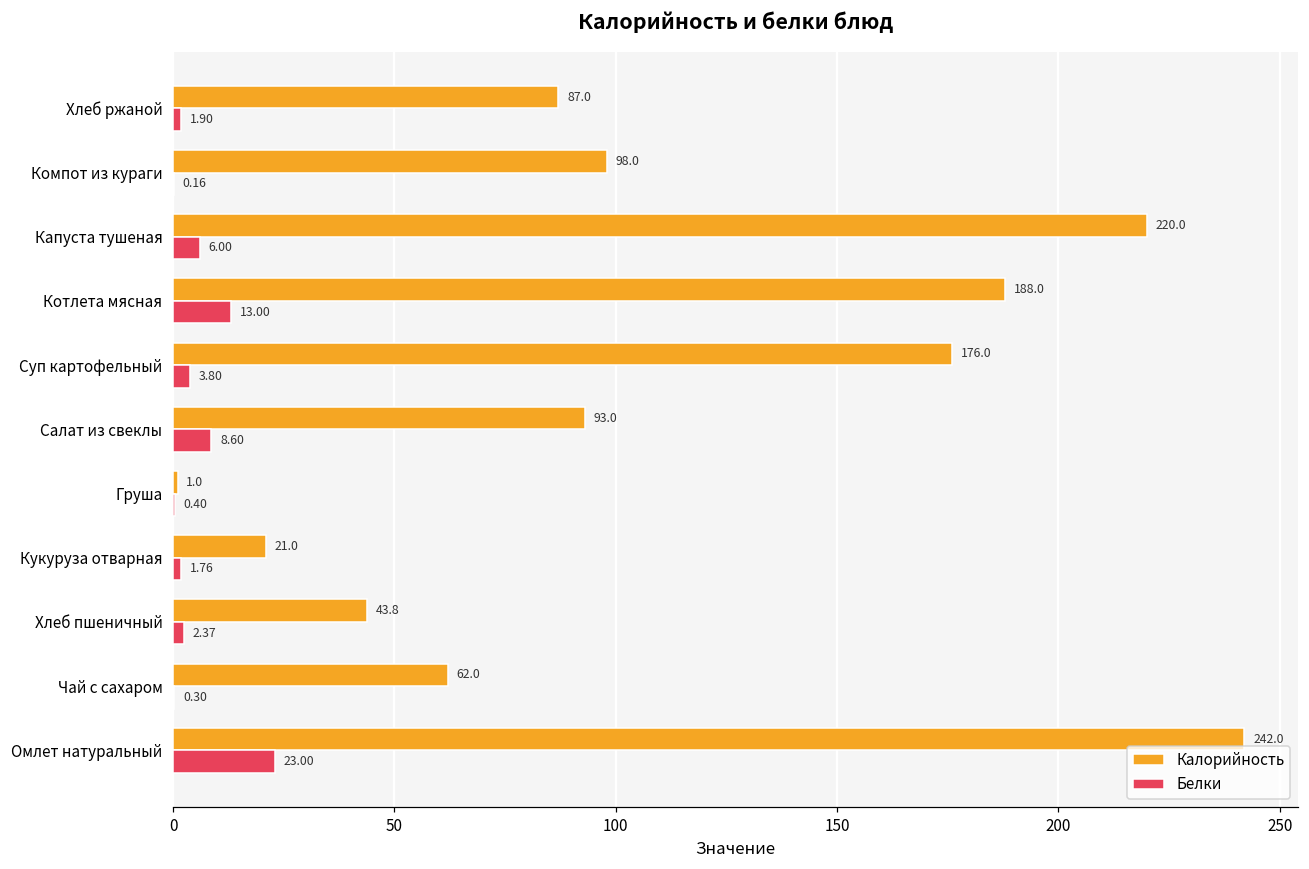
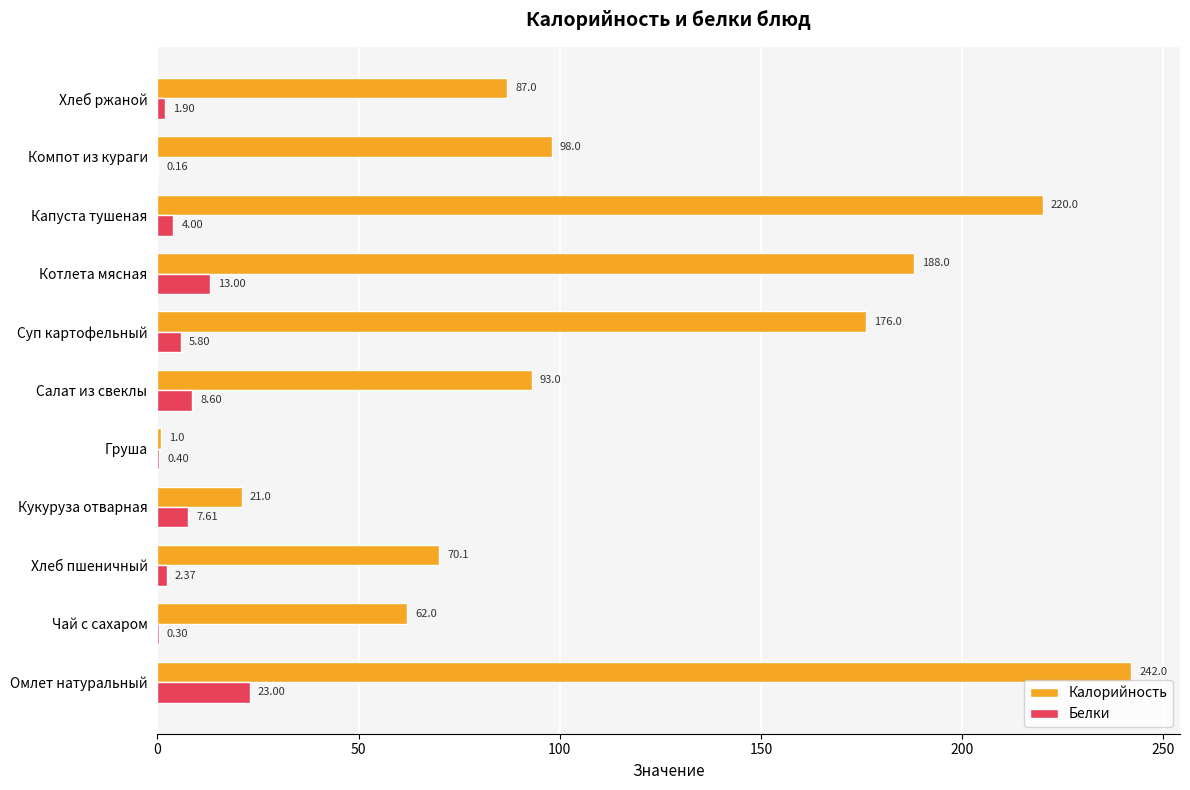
Белки, Капуста тушеная: 6.00 -> 4.00
Белки, Суп картофельный: 3.80 -> 5.80
Белки, Кукуруза отварная: 1.76 -> 7.61
Калорийность, Хлеб пшеничный: 43.8 -> 70.1
